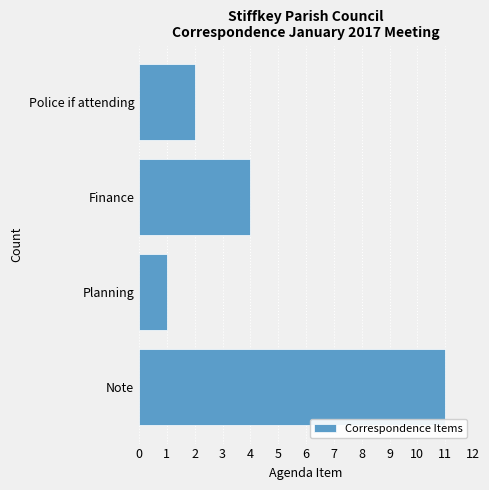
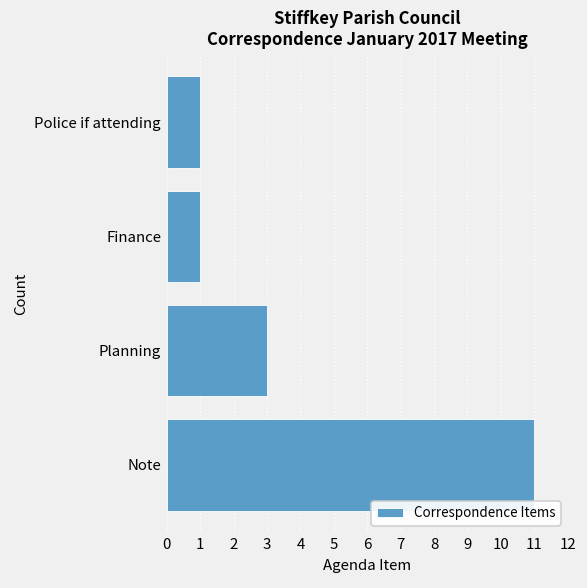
Police if attending: 2 -> 1
Finance: 4 -> 1
Planning: 1 -> 3
